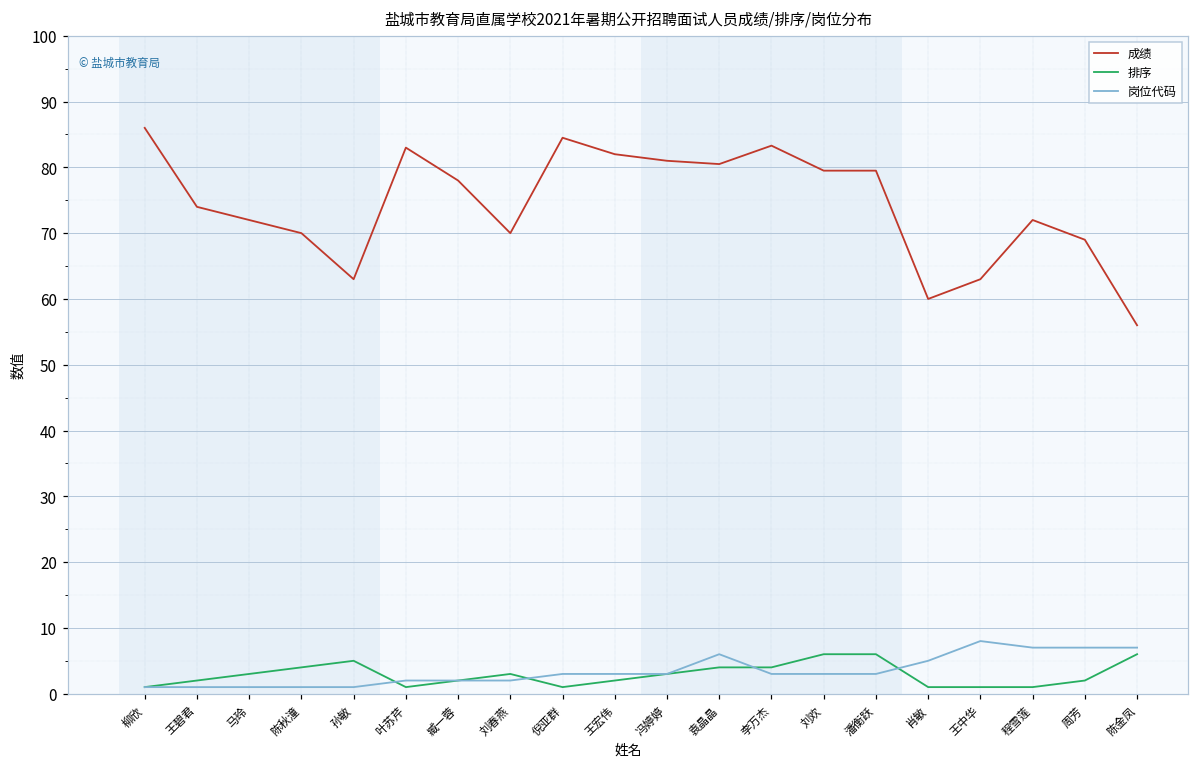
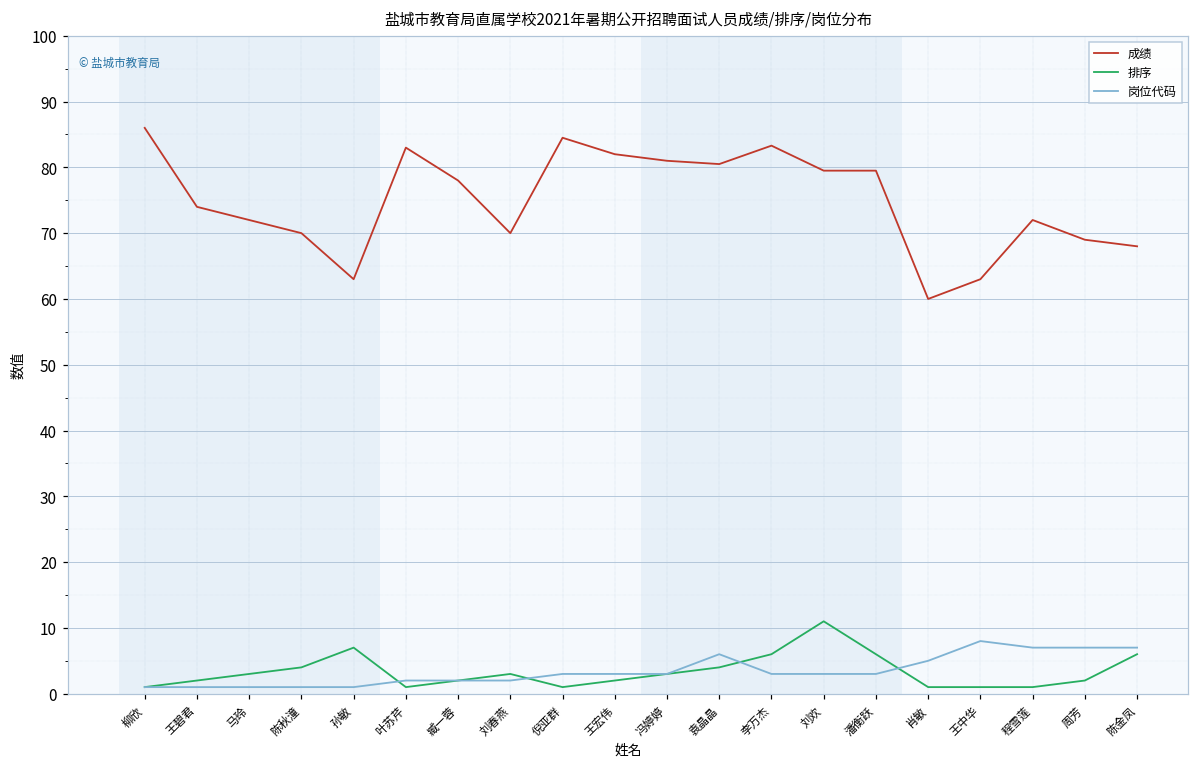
排序, 孙敏: 5 -> 7
排序, 李万杰: 4 -> 6
排序, 刘欢: 6 -> 11
成绩, 陈金凤: 56 -> 68
